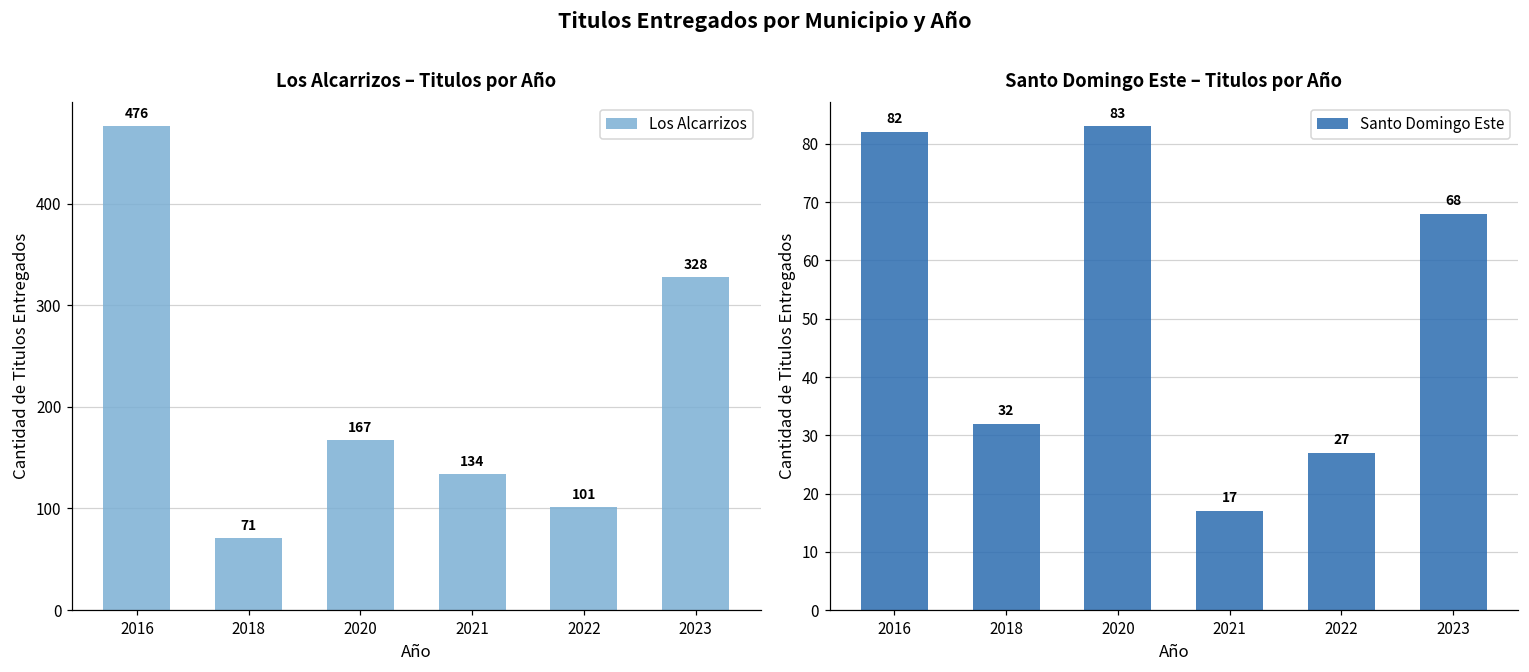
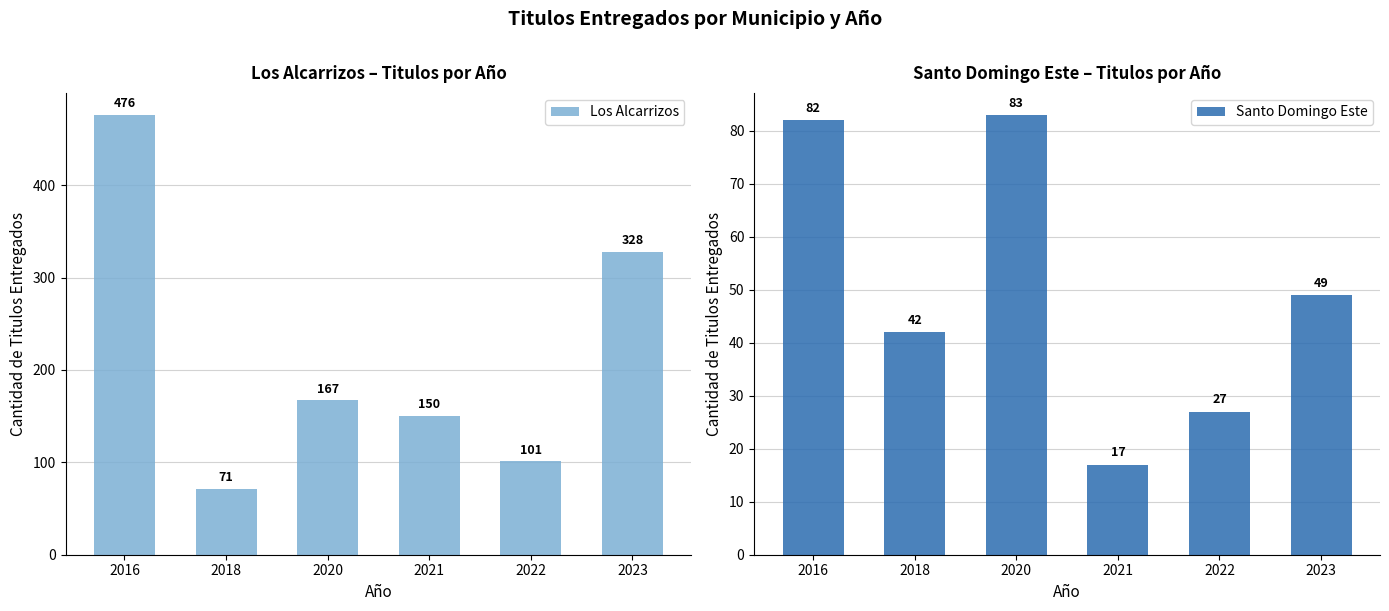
Los Alcarrizos – Titulos por Año, 2021: 134 -> 150
Santo Domingo Este – Titulos por Año, 2018: 32 -> 42
Santo Domingo Este – Titulos por Año, 2023: 68 -> 49
